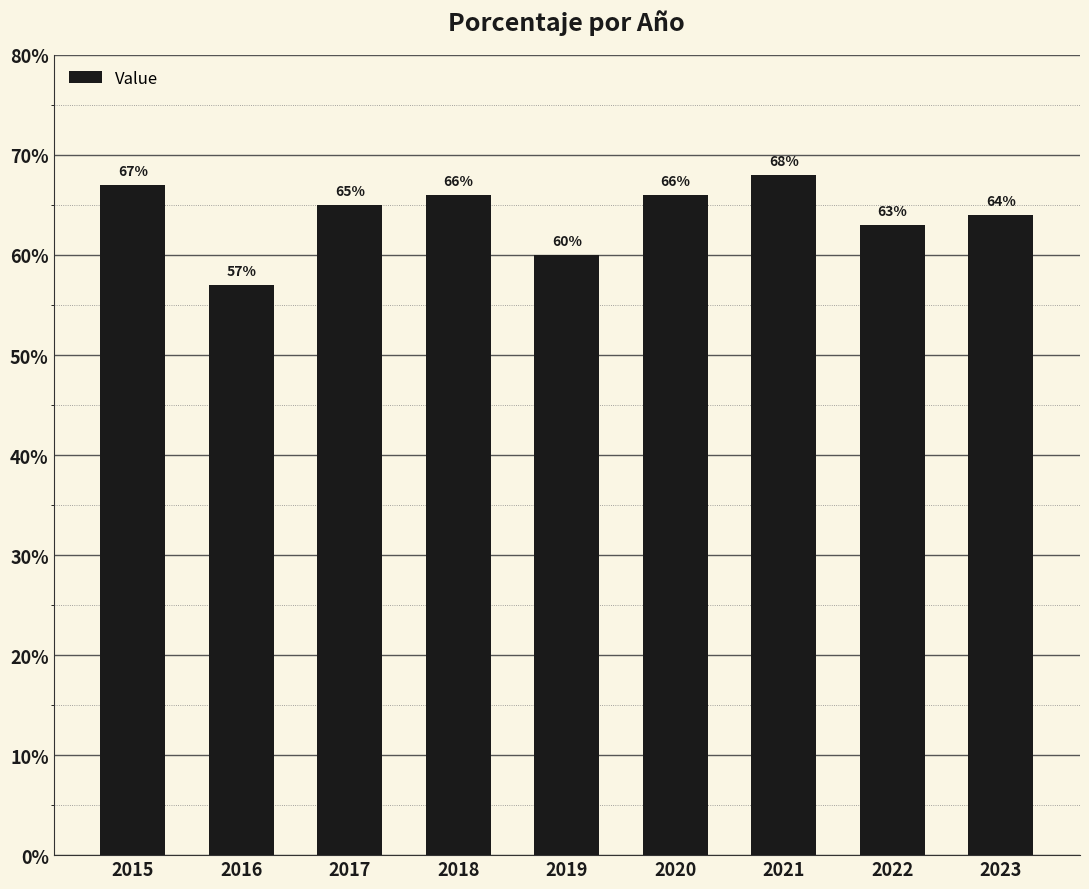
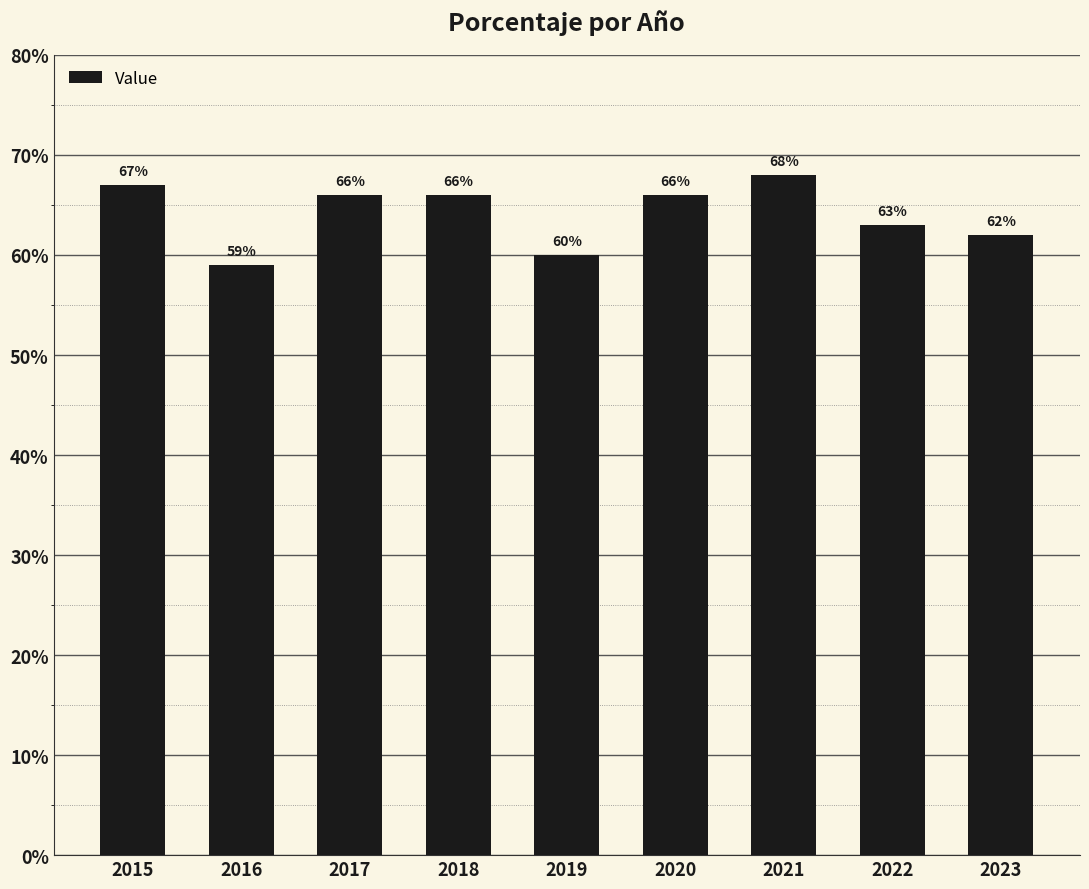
2016: 57% -> 59%
2017: 65% -> 66%
2023: 64% -> 62%
